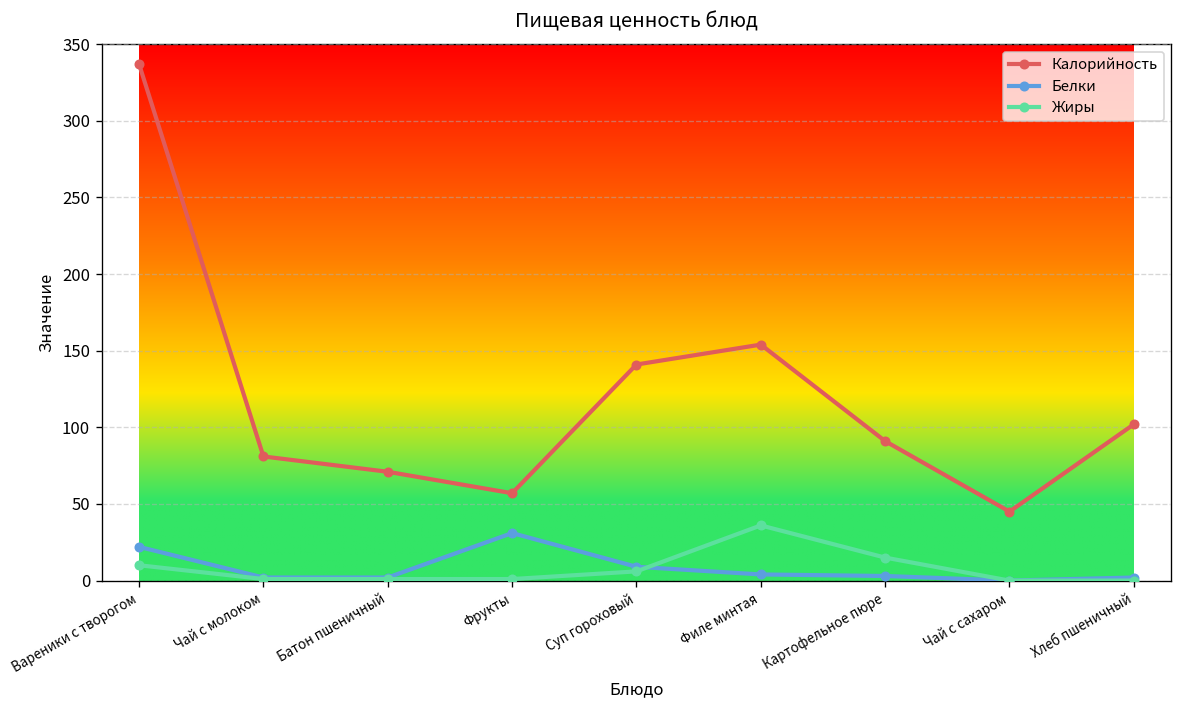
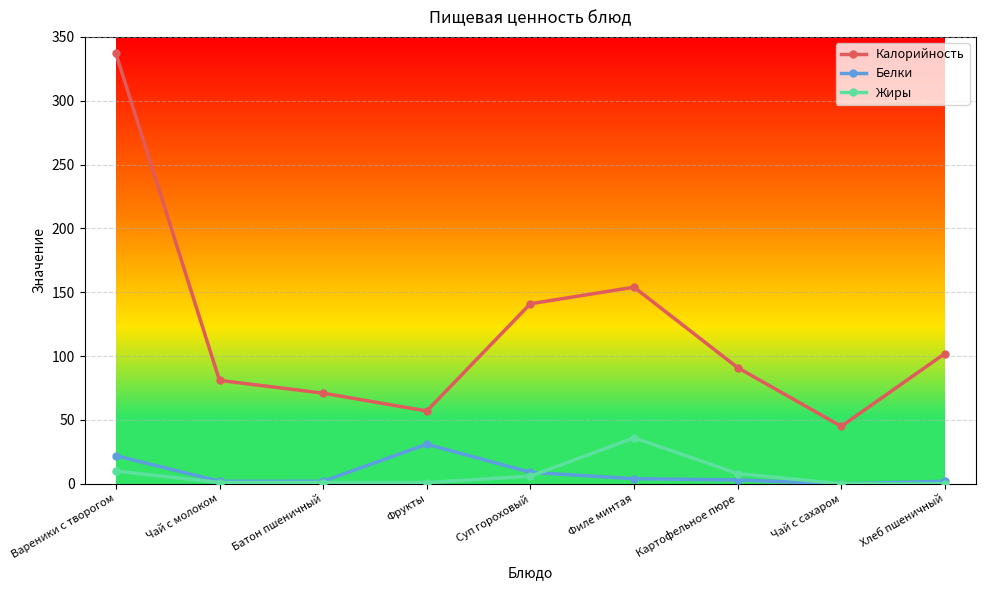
Жиры, Картофельное пюре: 15 -> 8
